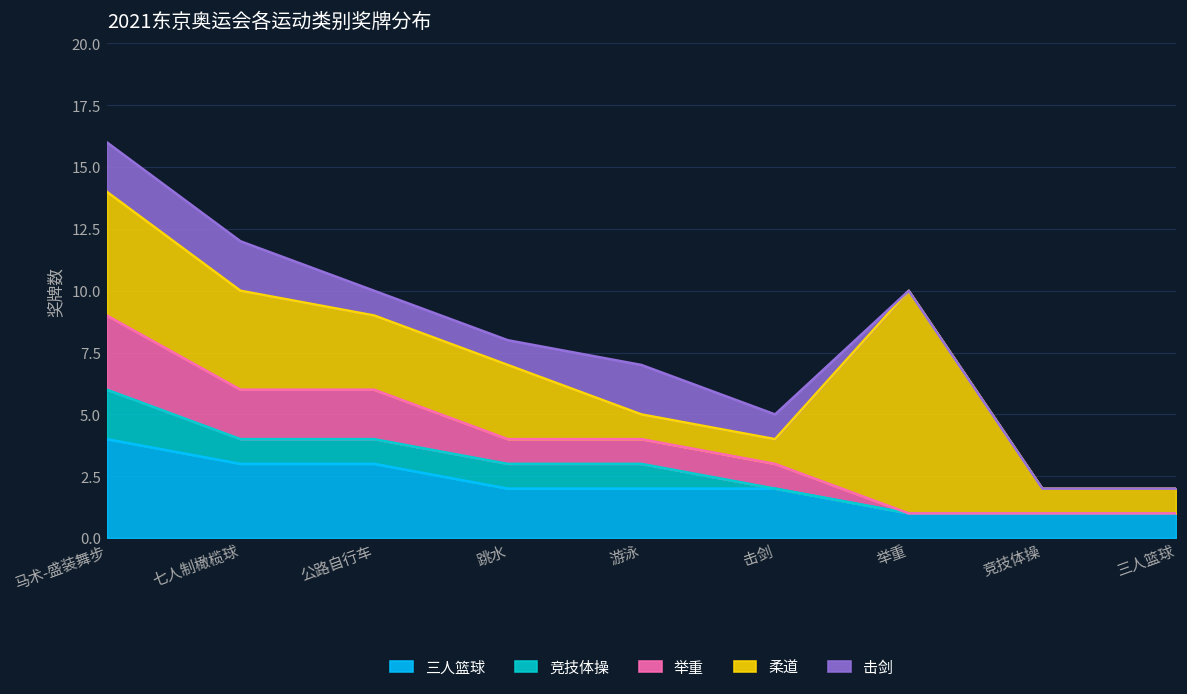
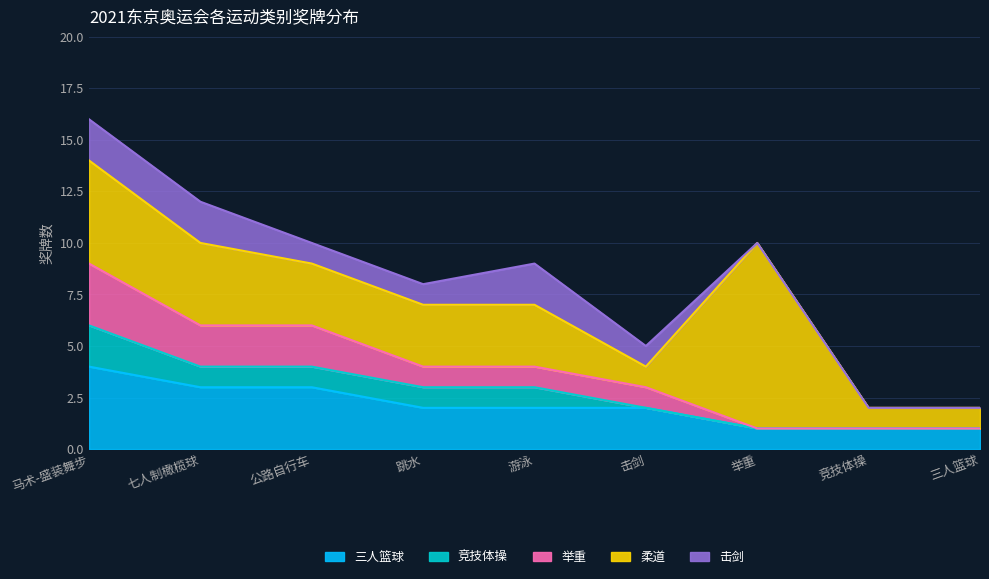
柔道, 游泳: 1 -> 3
